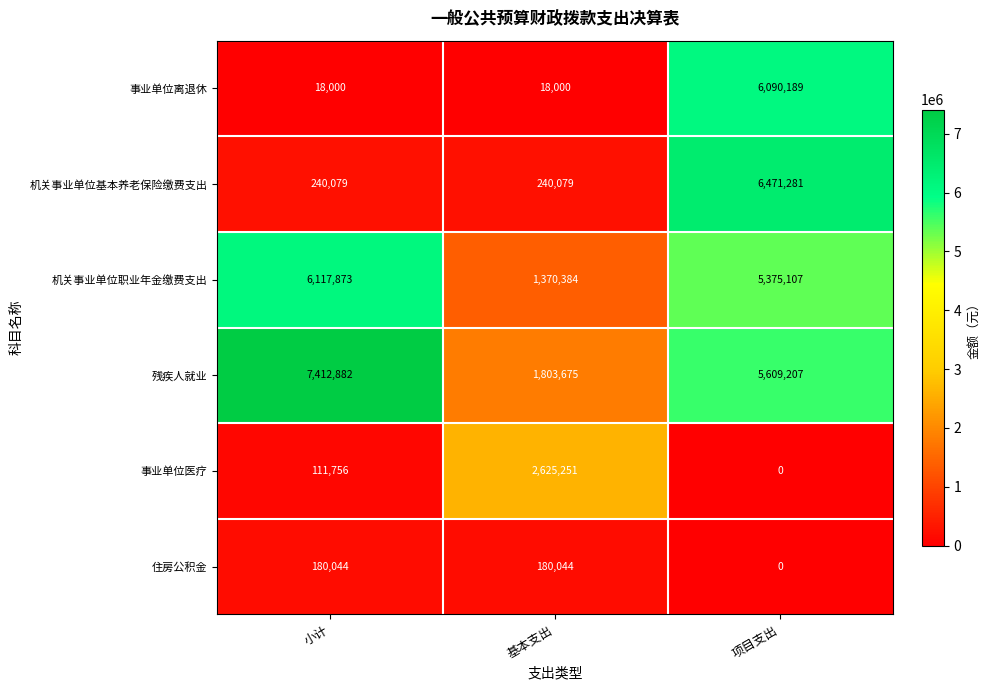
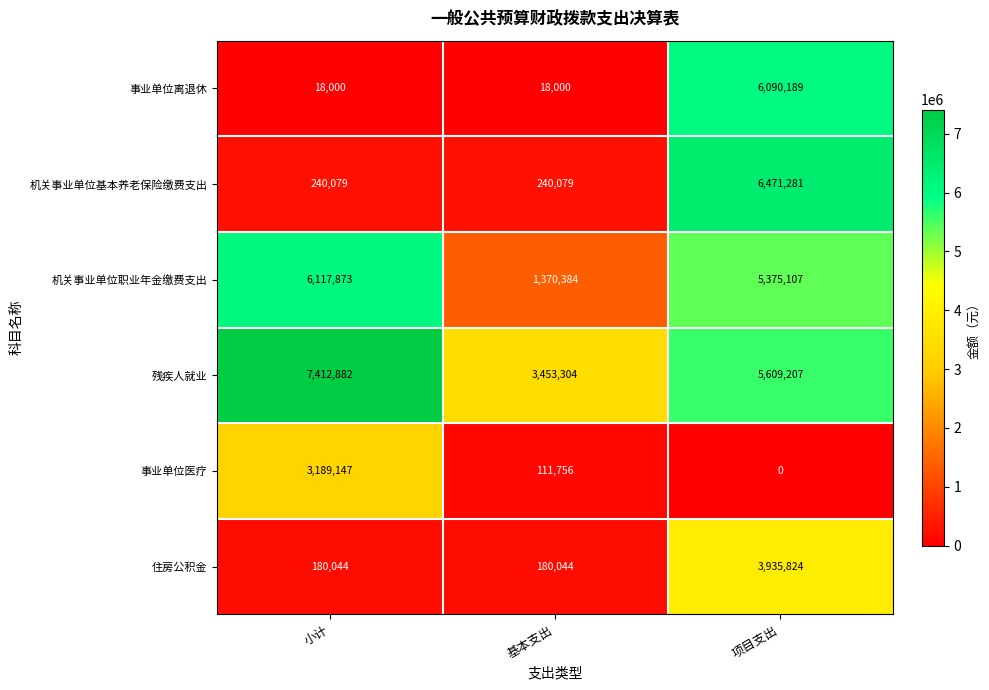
残疾人就业, 基本支出: 1,803,675 -> 3,453,304
事业单位医疗, 小计: 111,756 -> 3,189,147
事业单位医疗, 基本支出: 2,625,251 -> 111,756
住房公积金, 项目支出: 0 -> 3,935,824
